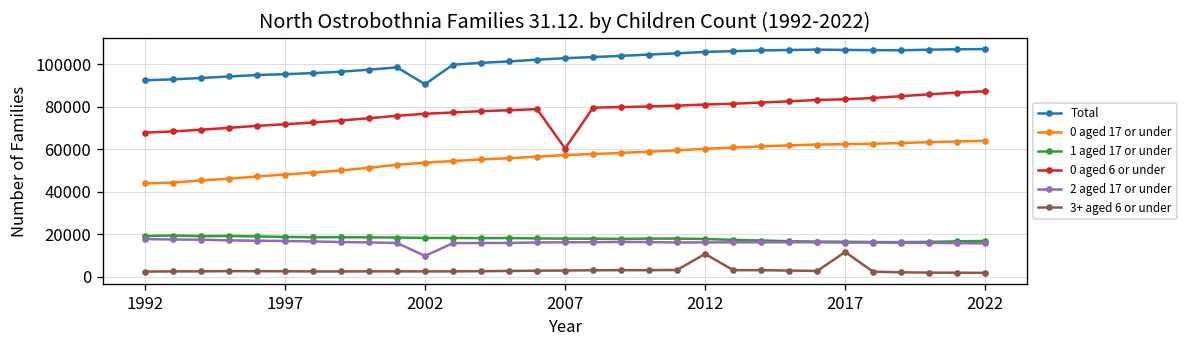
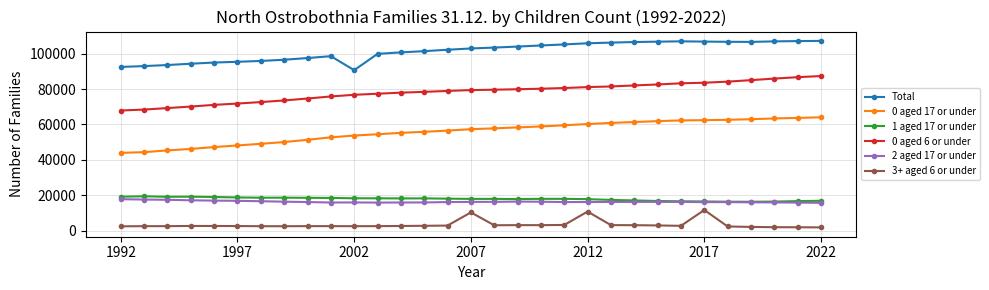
2 aged 17 or under, 2002: 10000 -> 16000
0 aged 6 or under, 2007: 60000 -> 79000
3+ aged 6 or under, 2007: 3000 -> 10000
